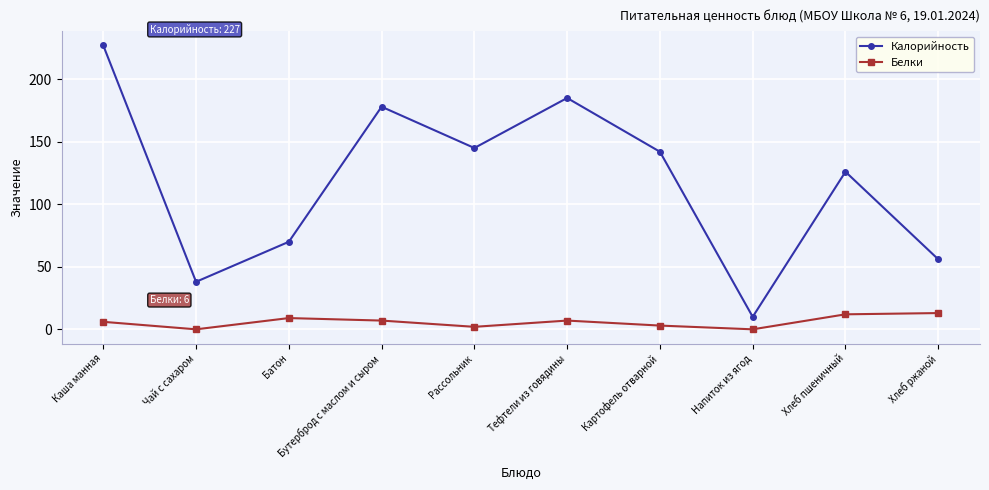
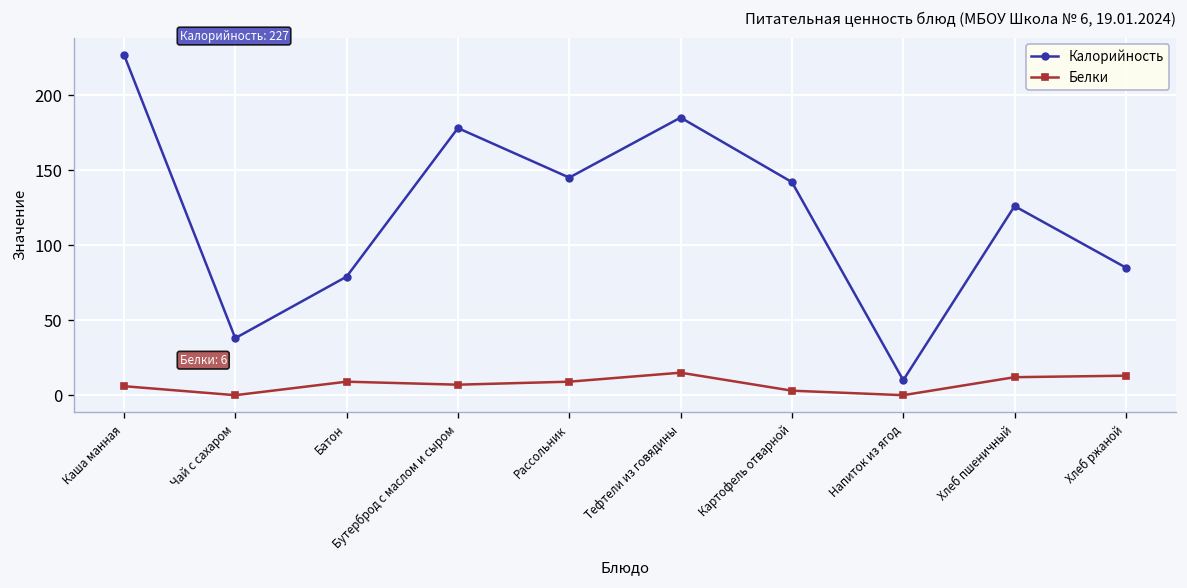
Калорийность, Батон: 70 -> 79
Белки, Рассольник: 2 -> 9
Белки, Тефтели из говядины: 7 -> 15
Калорийность, Хлеб ржаной: 56 -> 85
